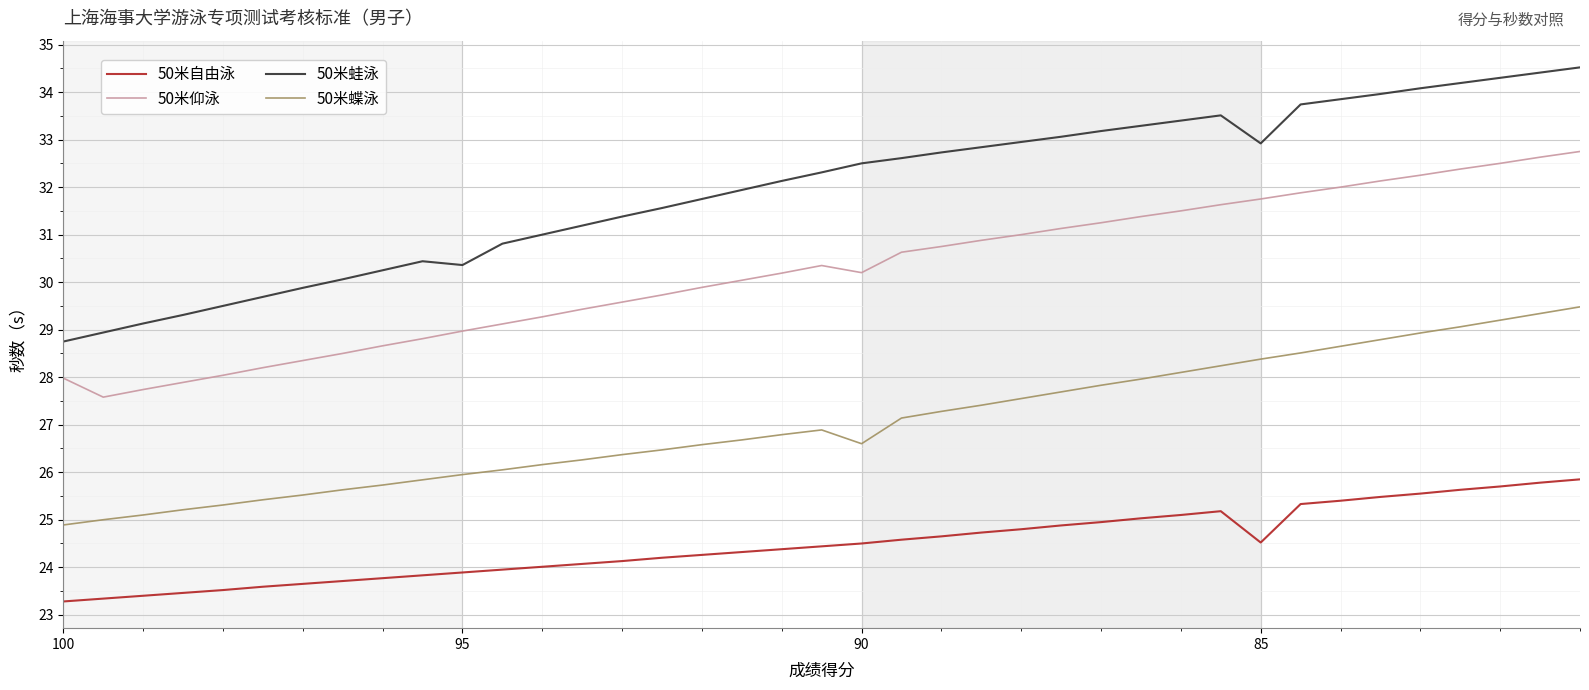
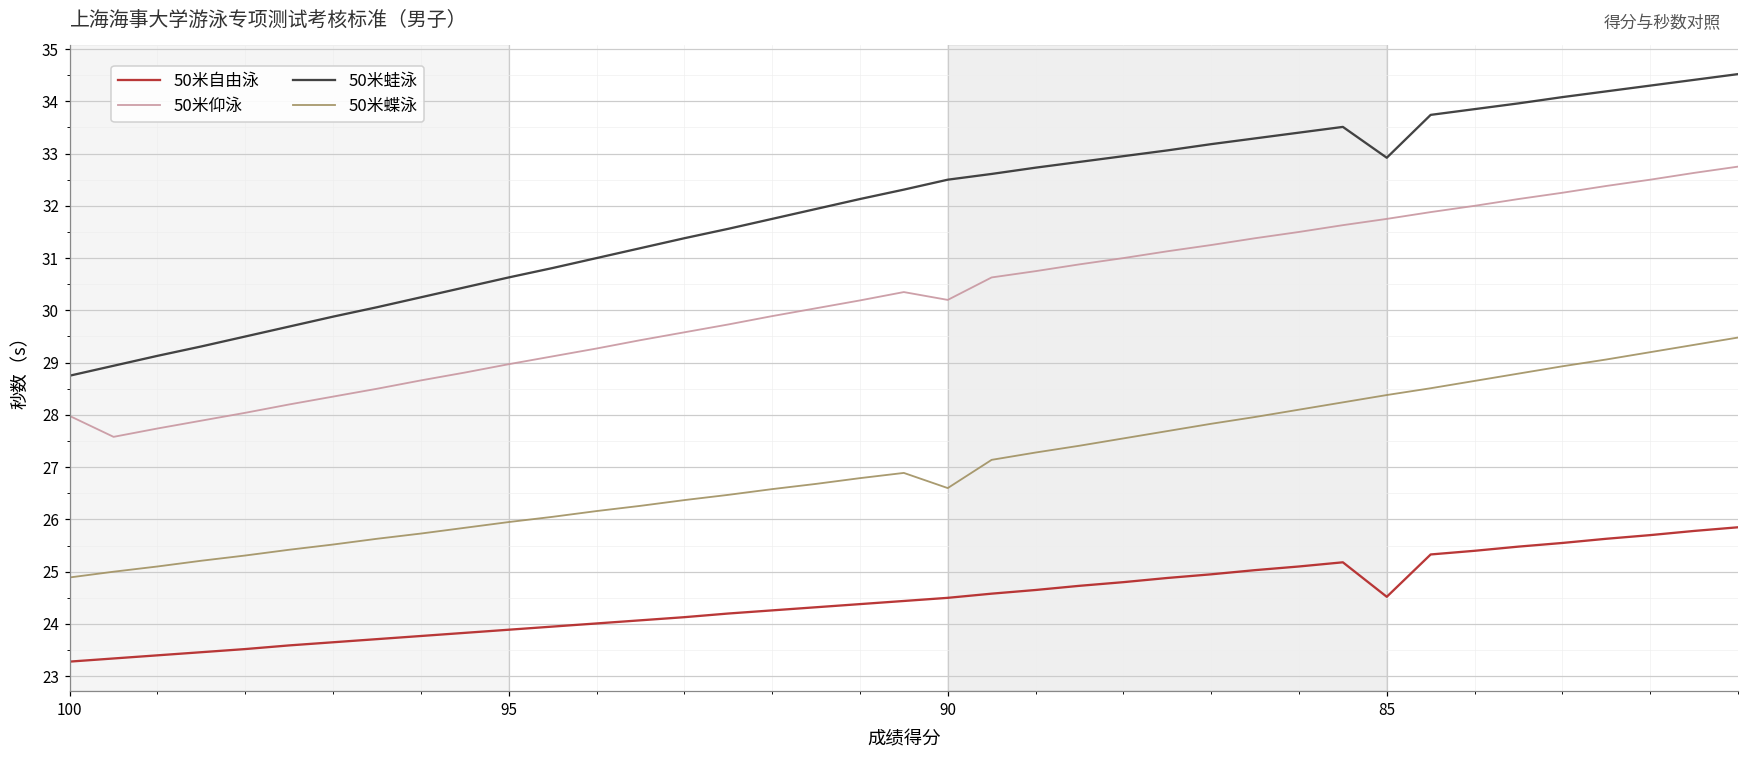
50米蛙泳, 95: 30.4 -> 30.6
